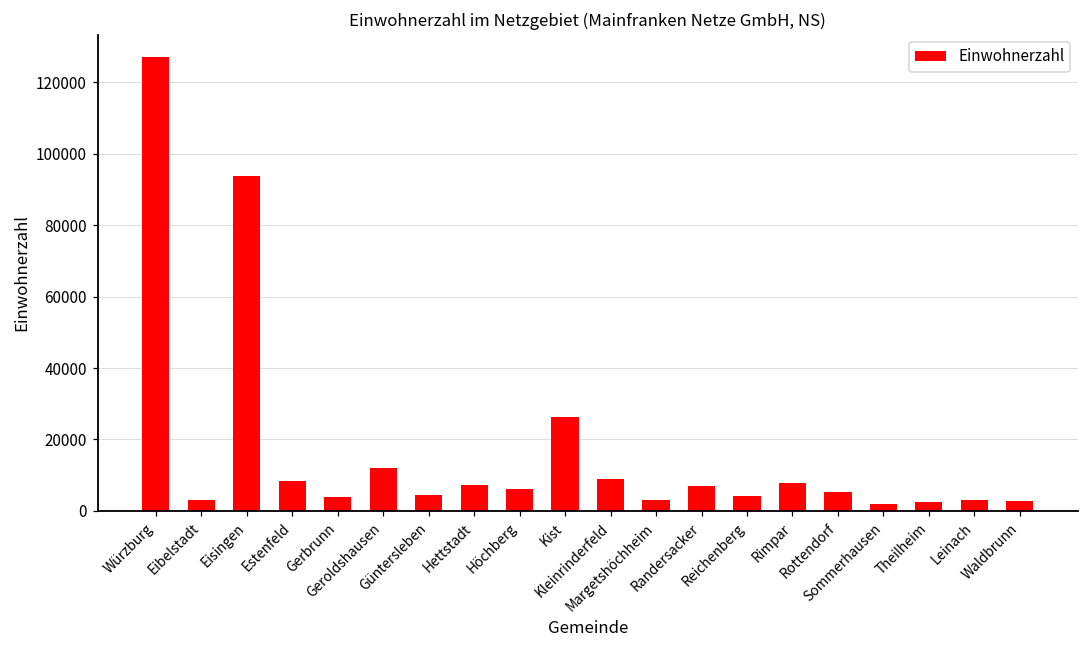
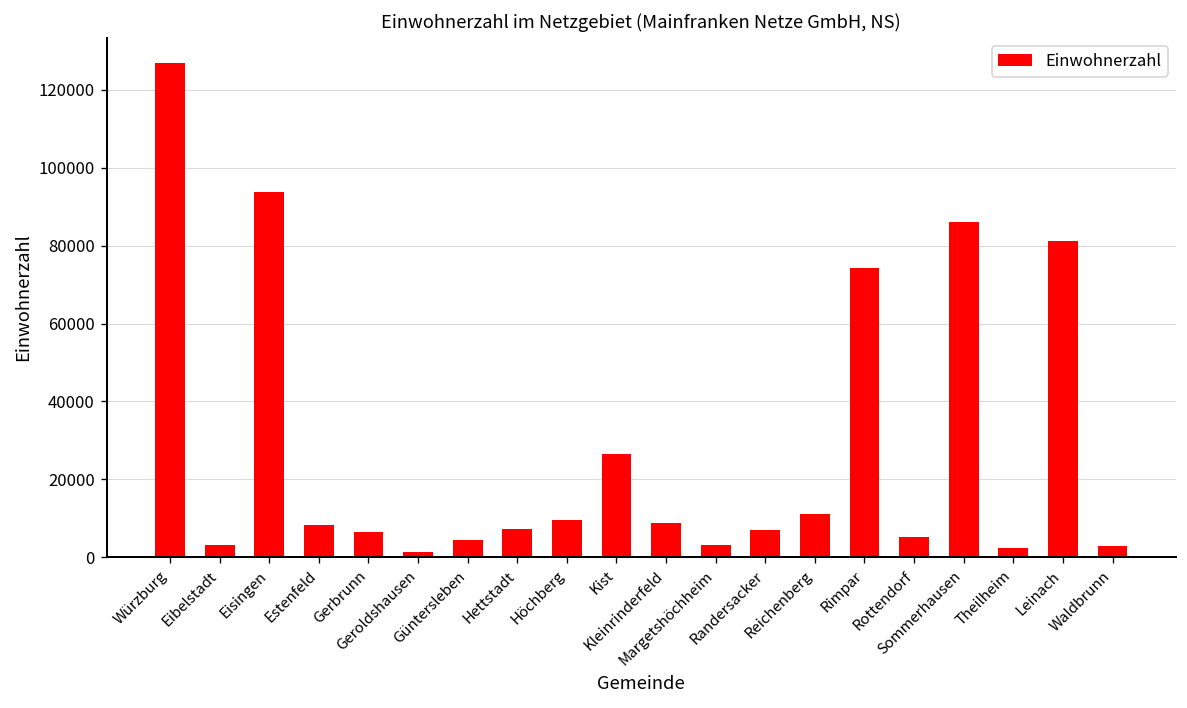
Gerbrunn: 4000 -> 6000
Geroldshausen: 12000 -> 1000
Höchberg: 6000 -> 10000
Reichenberg: 4000 -> 11000
Rimpar: 8000 -> 74000
Sommerhausen: 2000 -> 86000
Leinach: 3000 -> 81000
